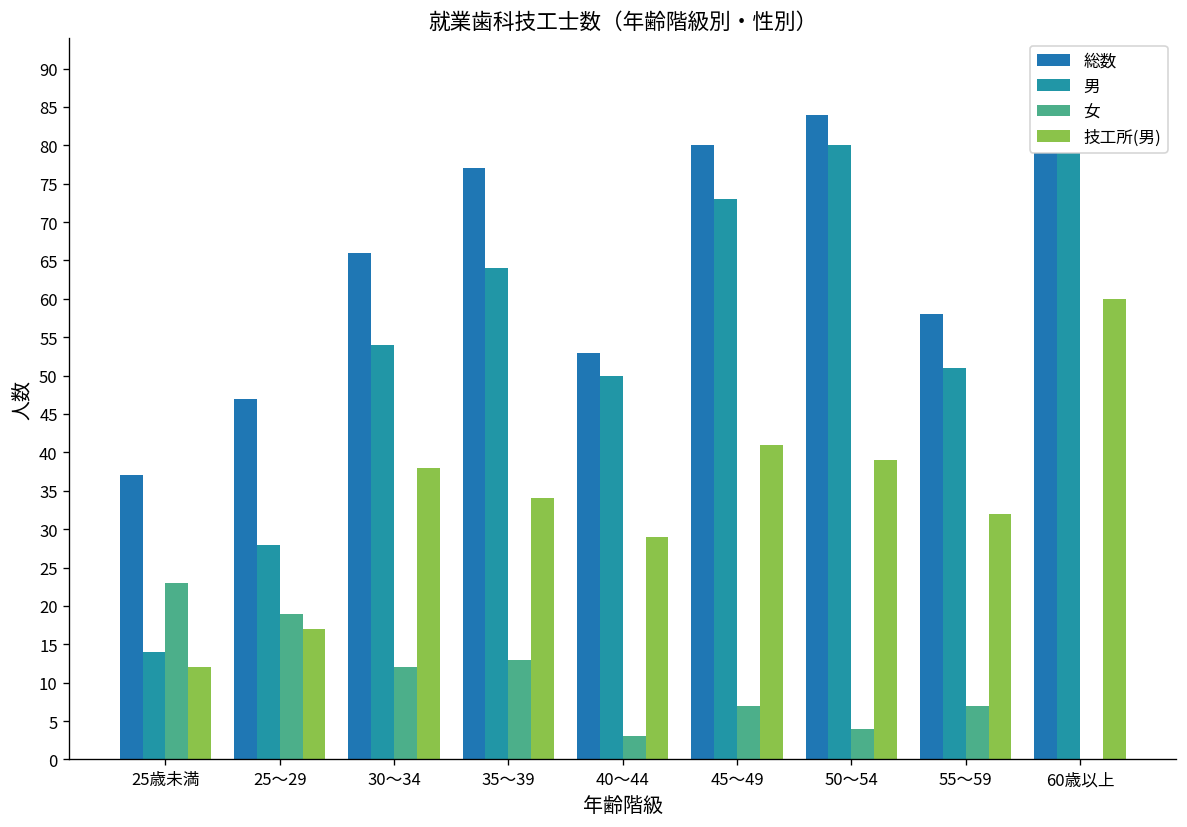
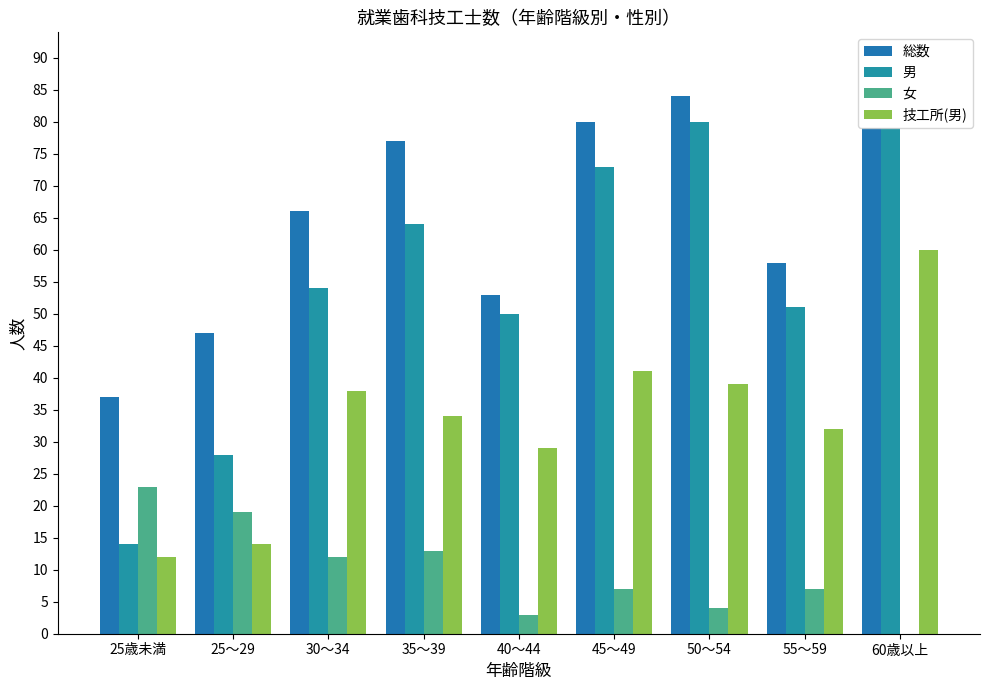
技工所(男), 25～29: 17 -> 14
